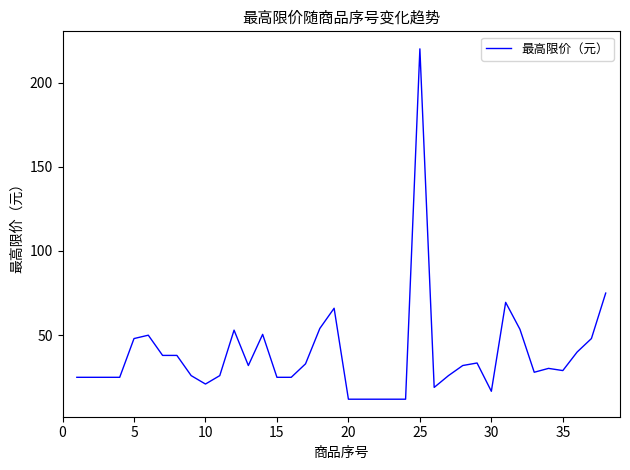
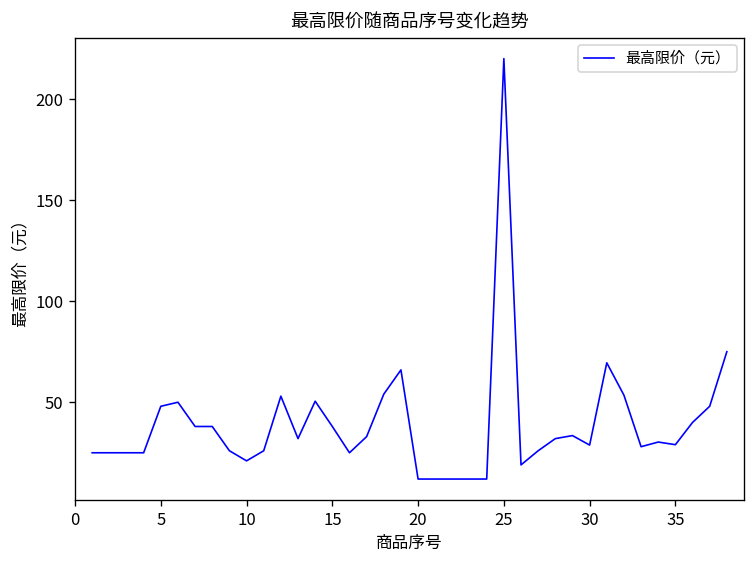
15: 25 -> 38
30: 17 -> 29
